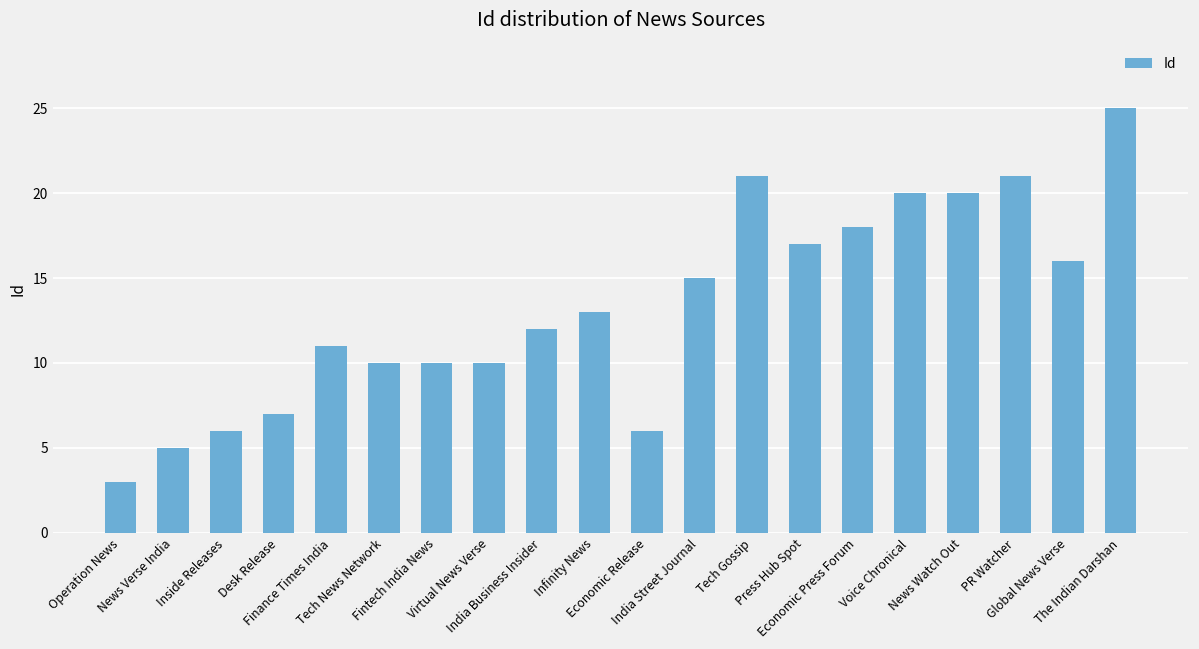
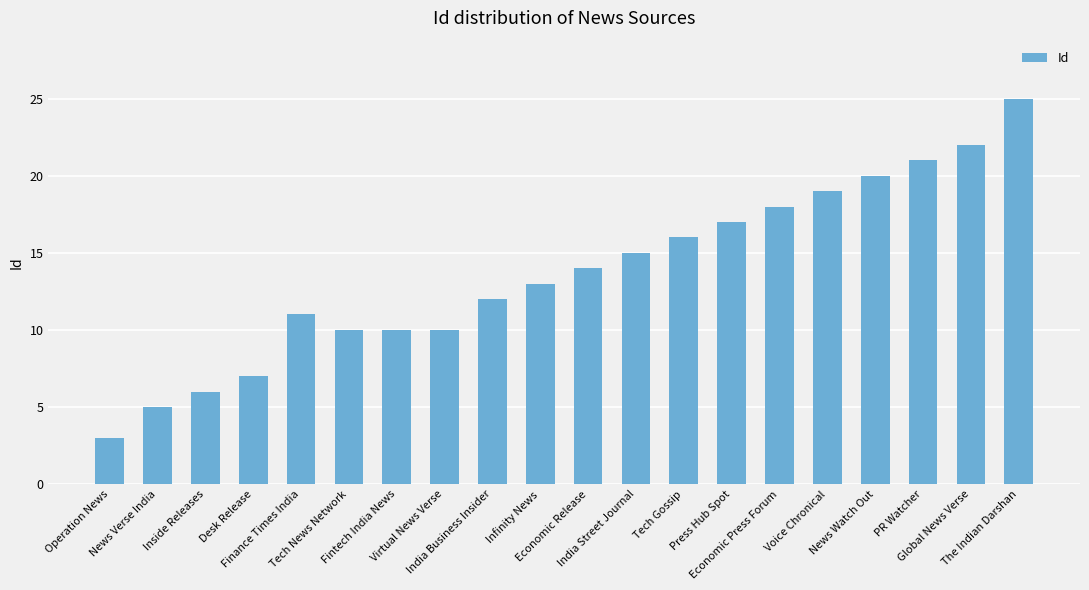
Economic Release: 6 -> 14
Tech Gossip: 21 -> 16
Voice Chronical: 20 -> 19
Global News Verse: 16 -> 22
